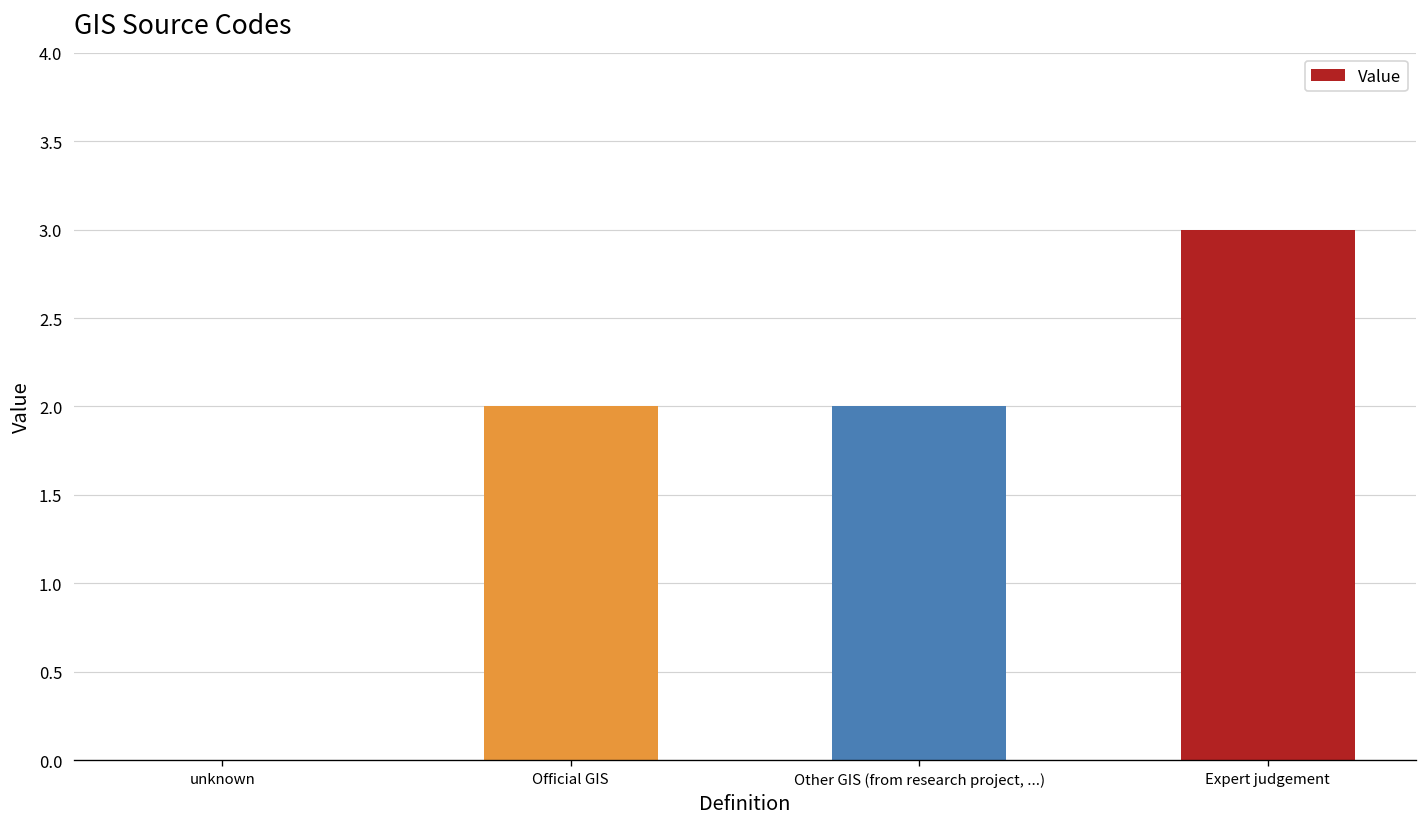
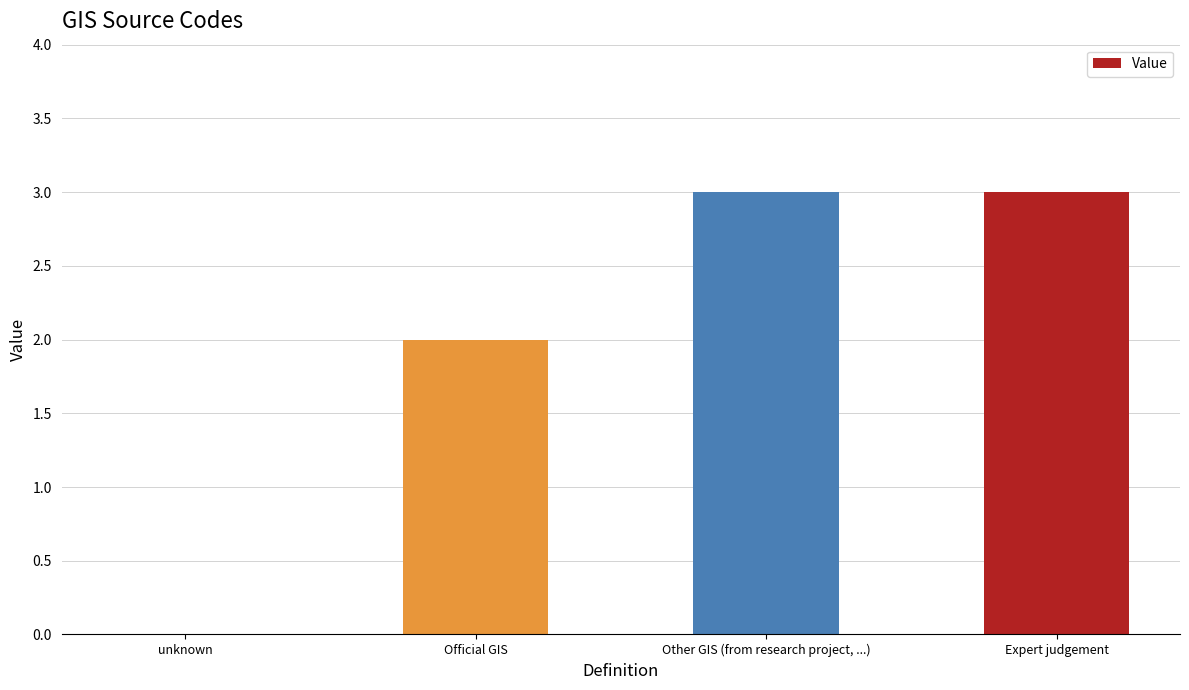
Other GIS (from research project, ...): 2 -> 3
